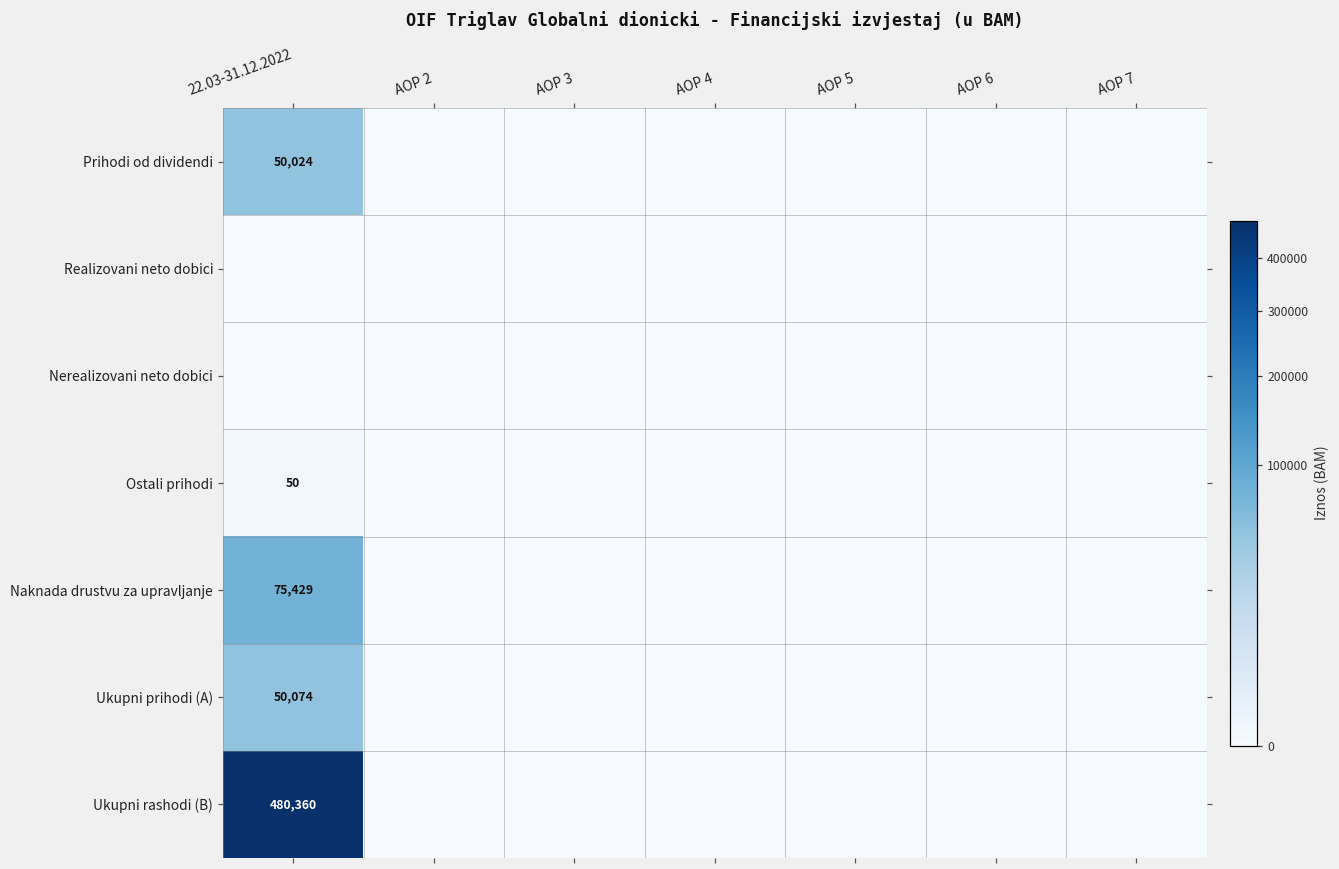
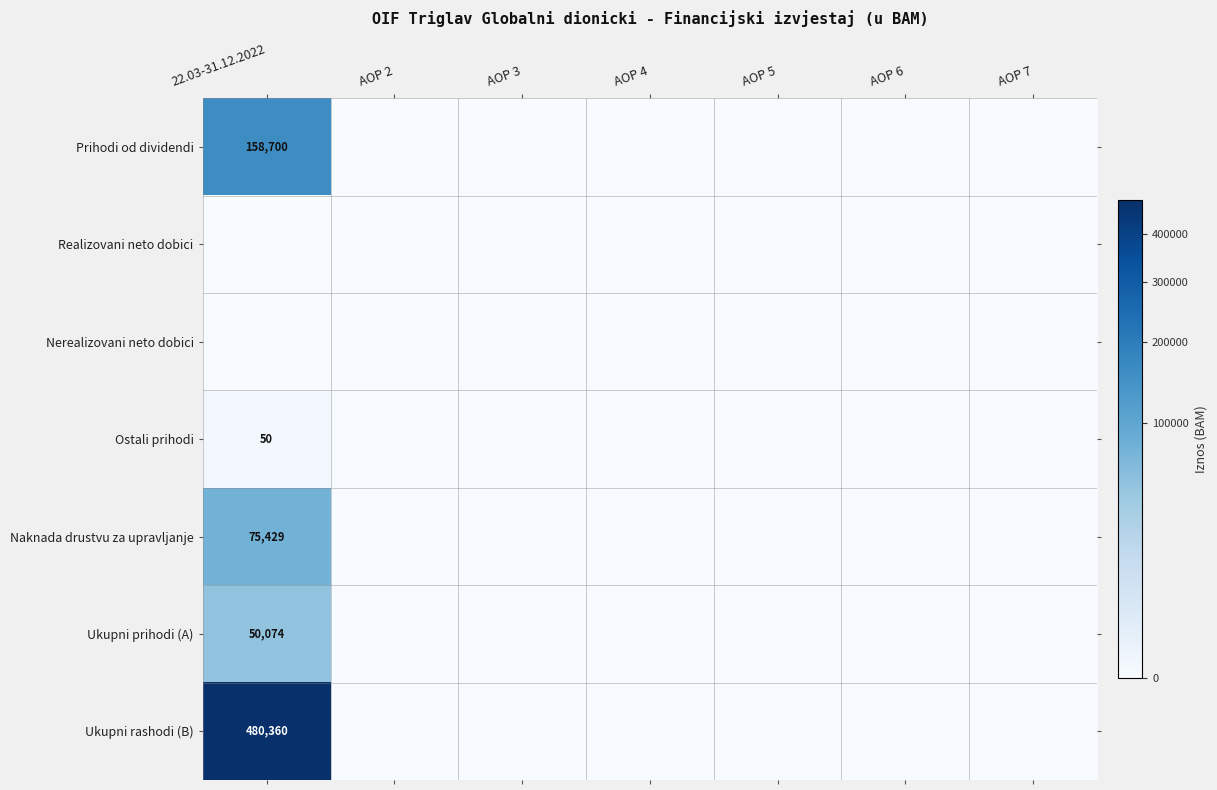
Prihodi od dividendi, 22.03-31.12.2022: 50,024 -> 158,700
